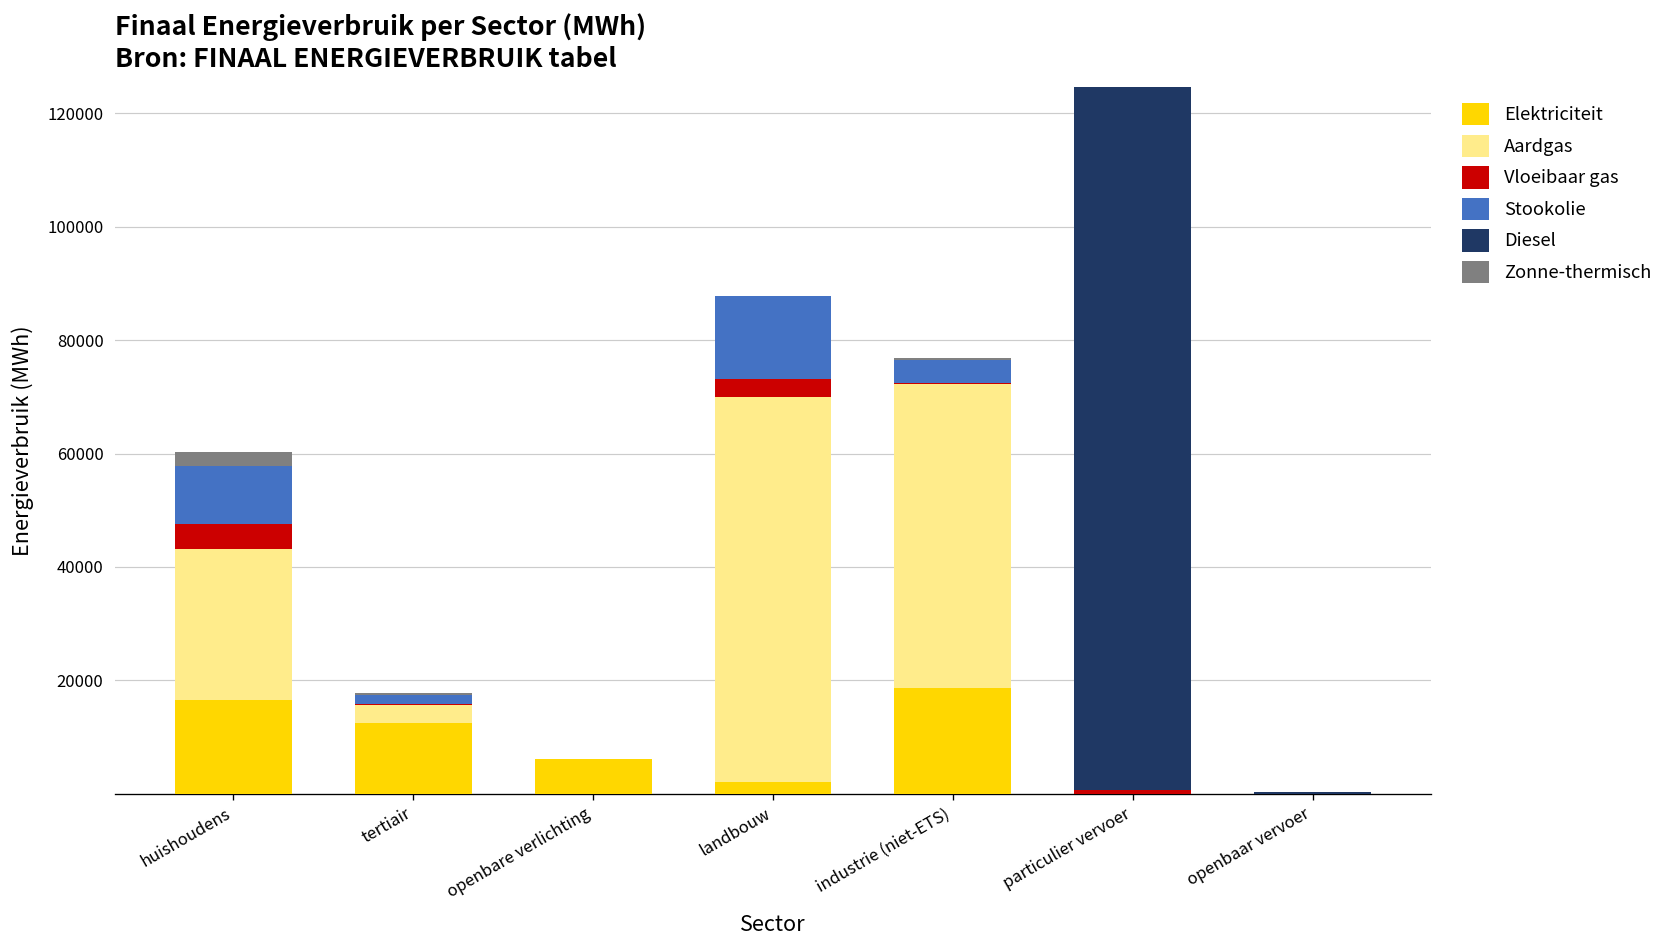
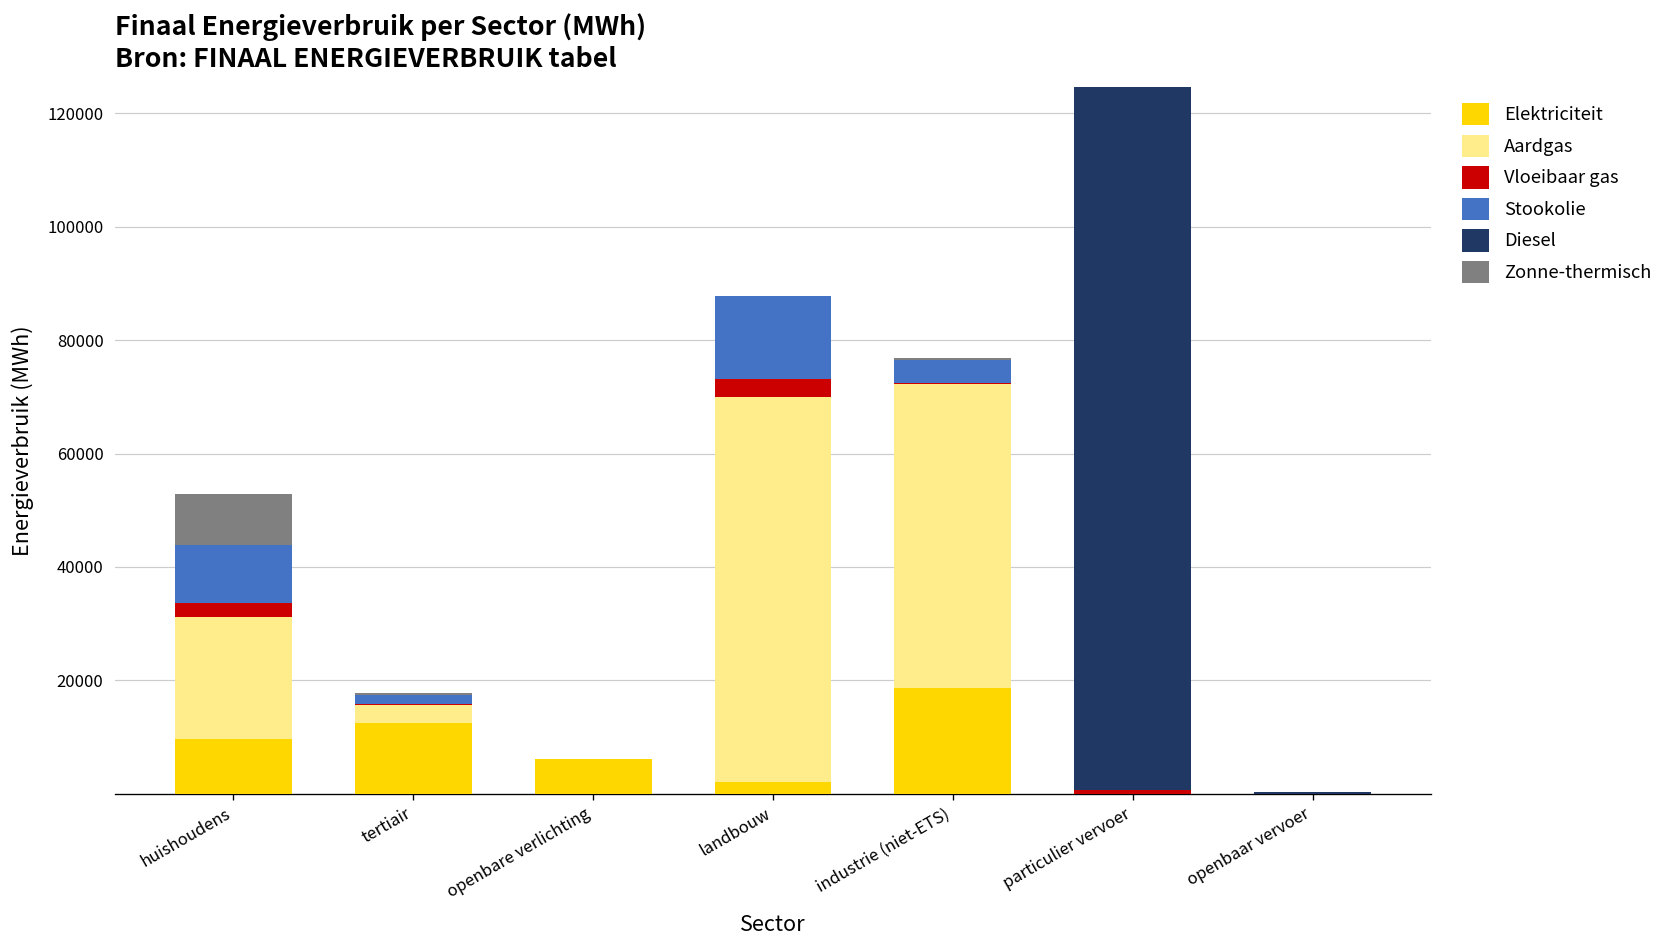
Elektriciteit, huishoudens: 17000 -> 10000
Aardgas, huishoudens: 27000 -> 21000
Vloeibaar gas, huishoudens: 4000 -> 3000
Zonne-thermisch, huishoudens: 3000 -> 9000
